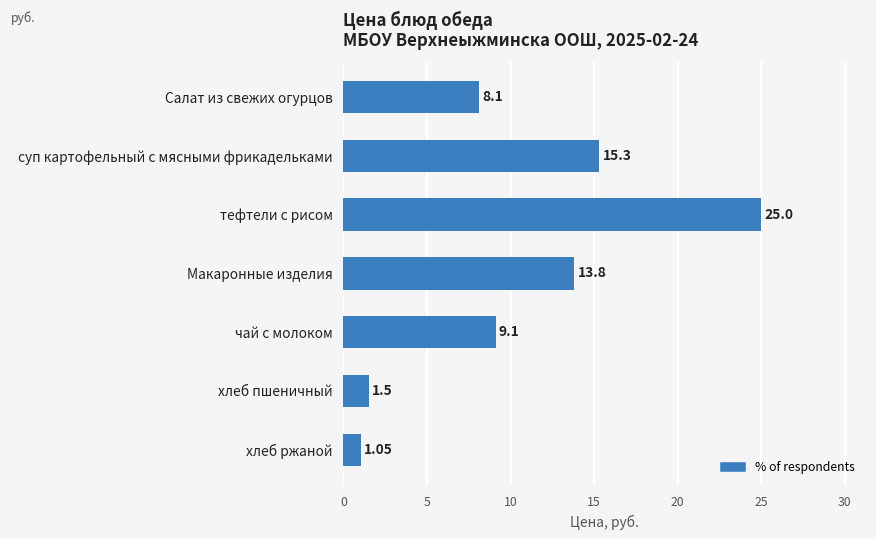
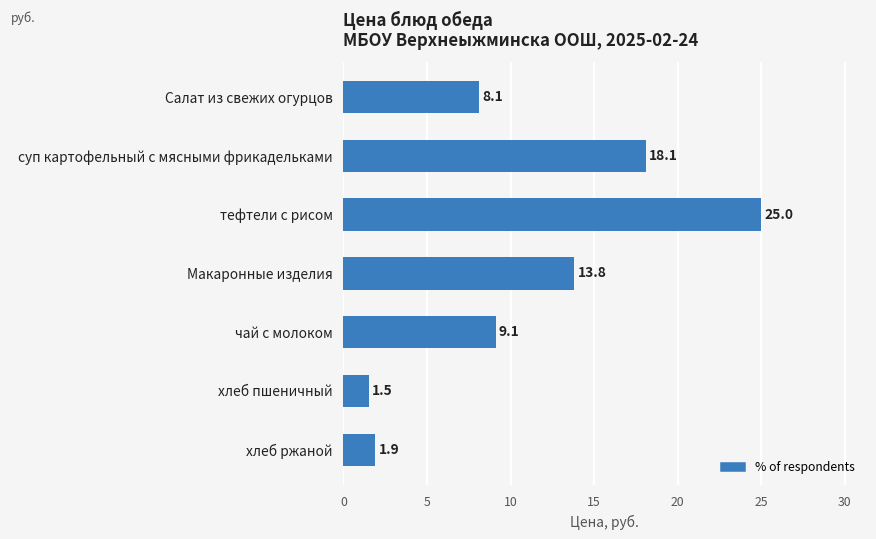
суп картофельный с мясными фрикадельками: 15.3 -> 18.1
хлеб ржаной: 1.05 -> 1.9
